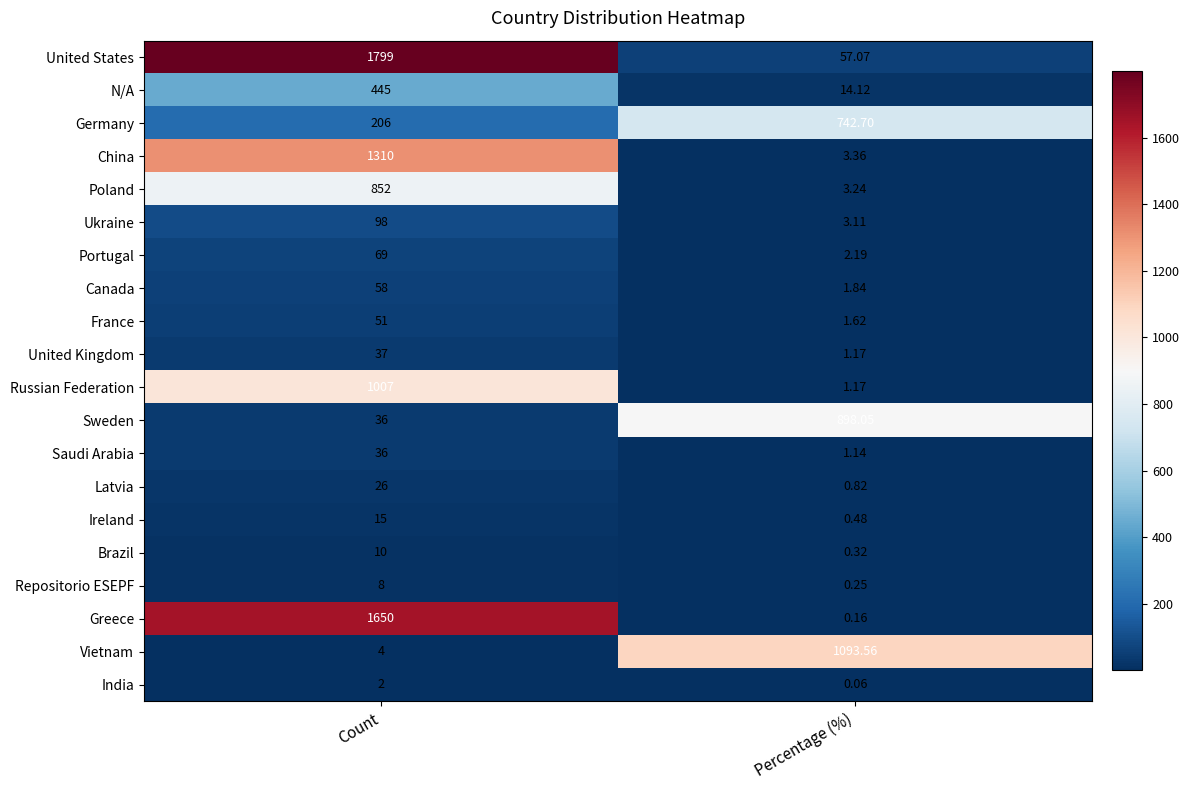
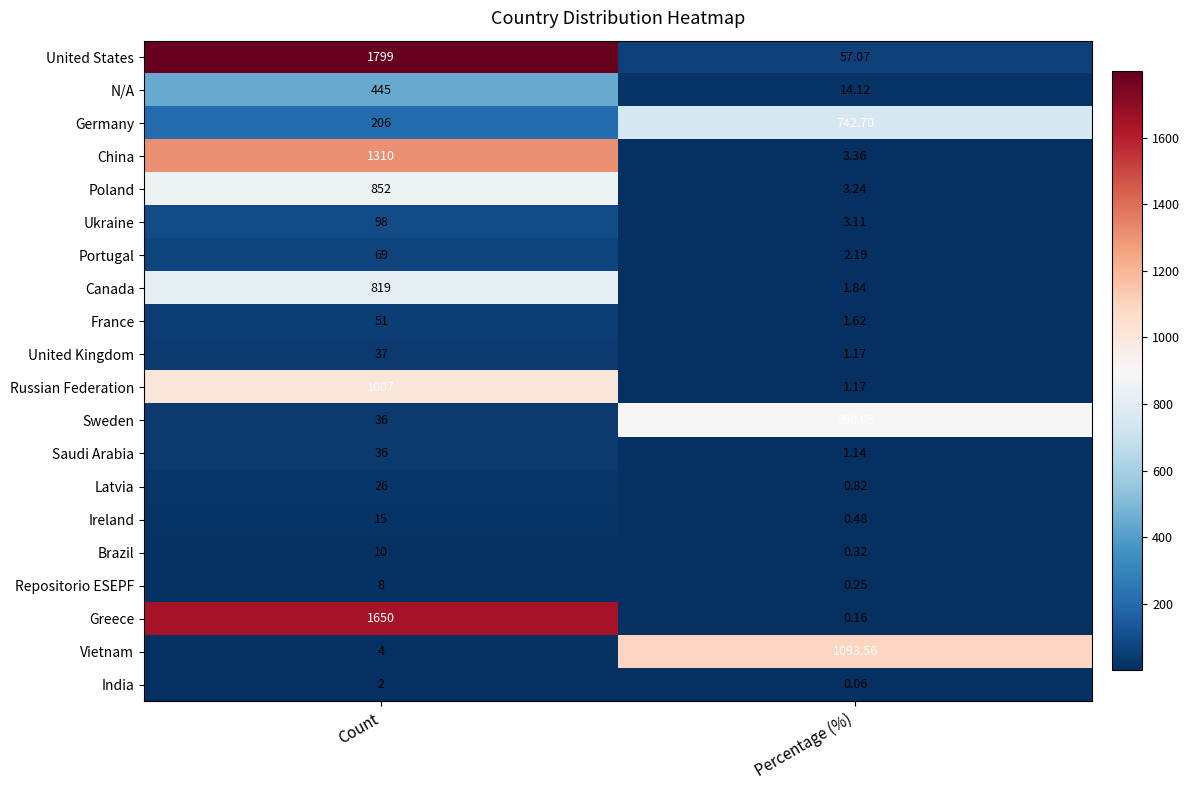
Canada, Count: 58 -> 819
